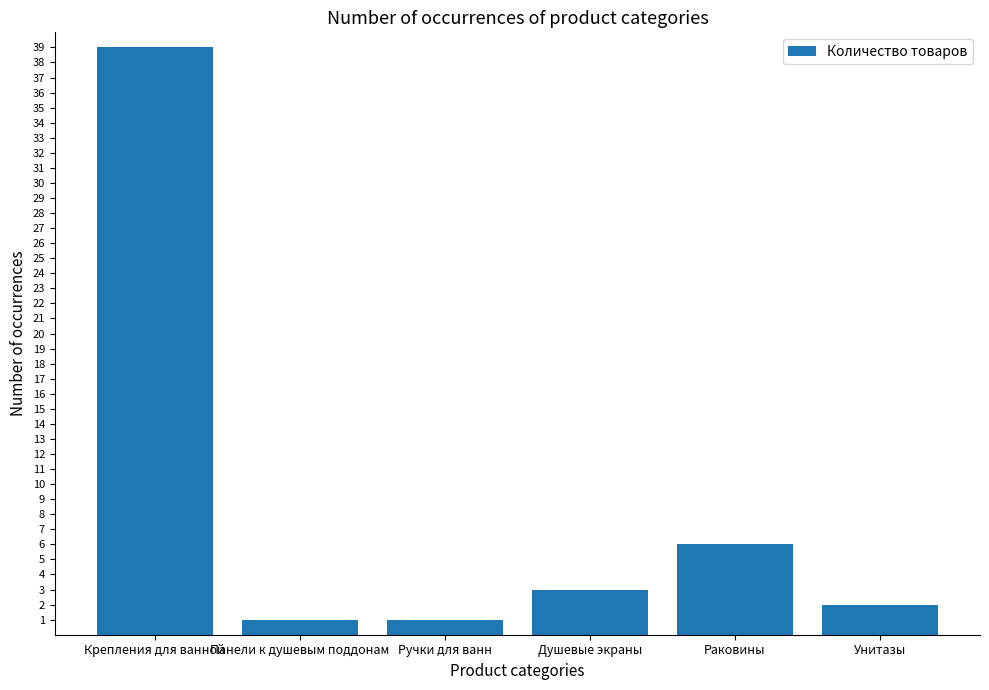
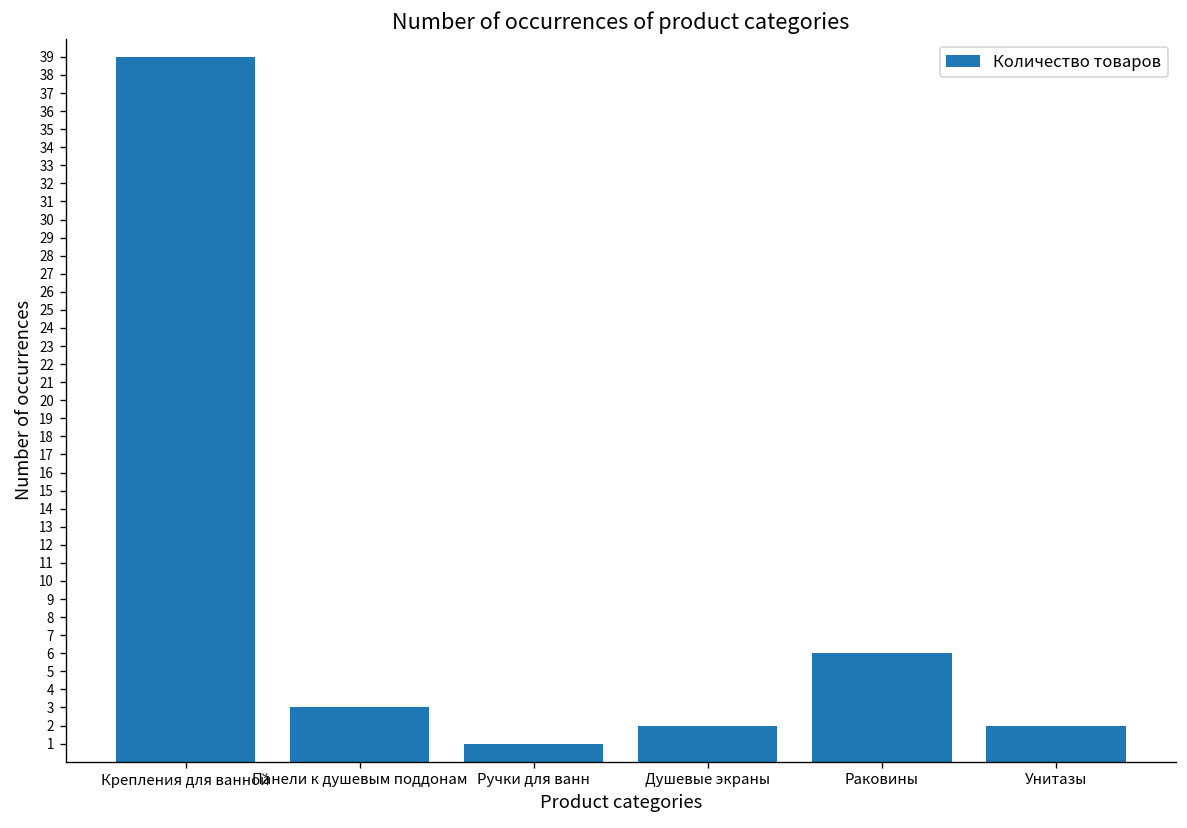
Панели к душевым поддонам: 1 -> 3
Душевые экраны: 3 -> 2
